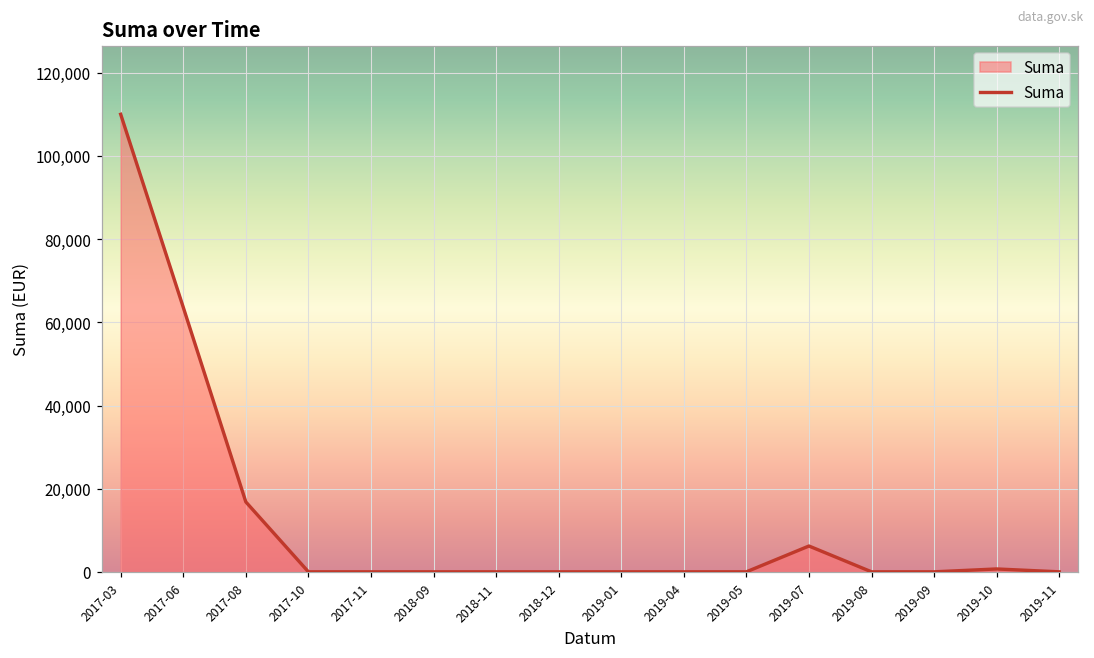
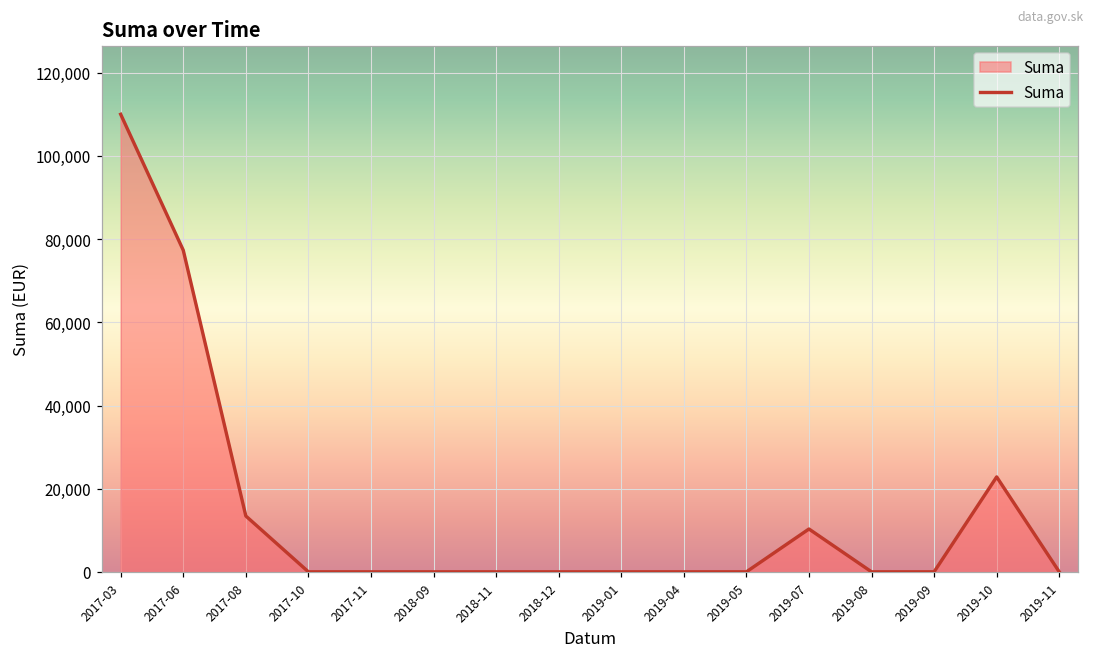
2017-06: 64,000 -> 77,000
2017-08: 17,000 -> 13,000
2019-07: 6,000 -> 10,000
2019-10: 1,000 -> 23,000
